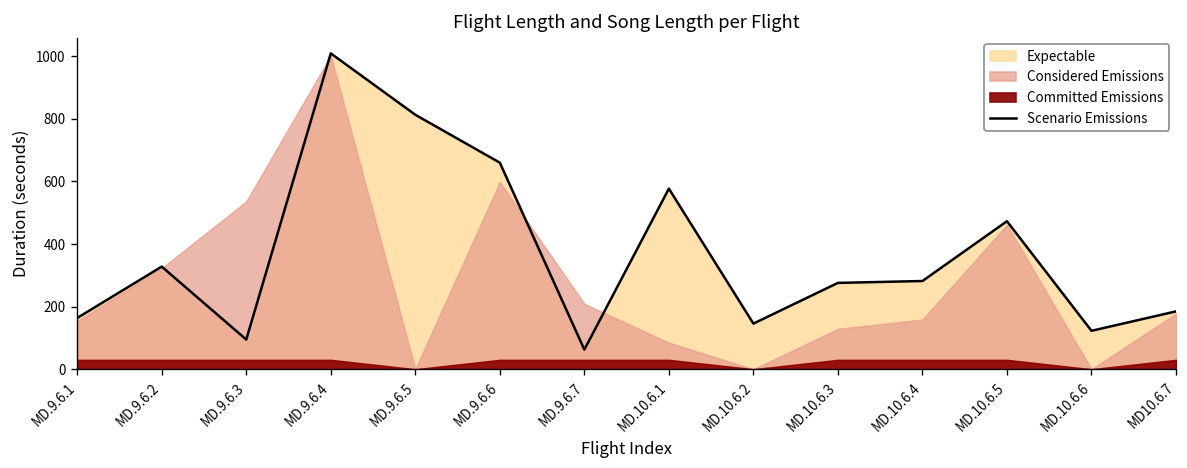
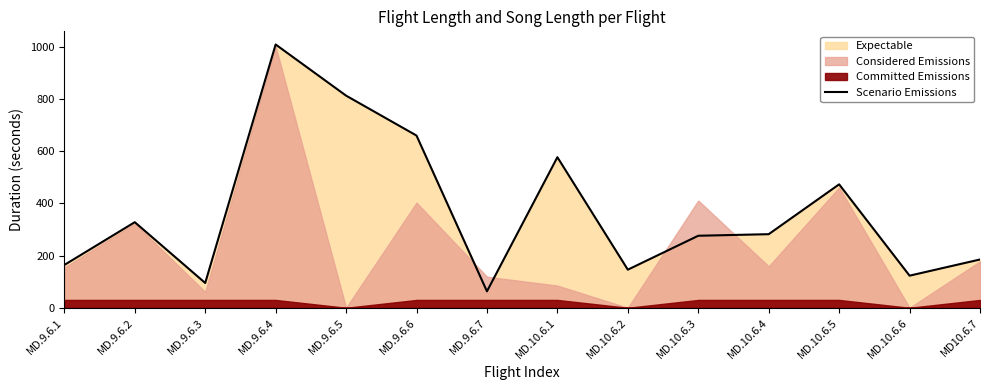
Considered Emissions, MD.9.6.3: 540 -> 60
Considered Emissions, MD.9.6.6: 600 -> 400
Considered Emissions, MD.9.6.7: 210 -> 120
Considered Emissions, MD.10.6.3: 130 -> 410
